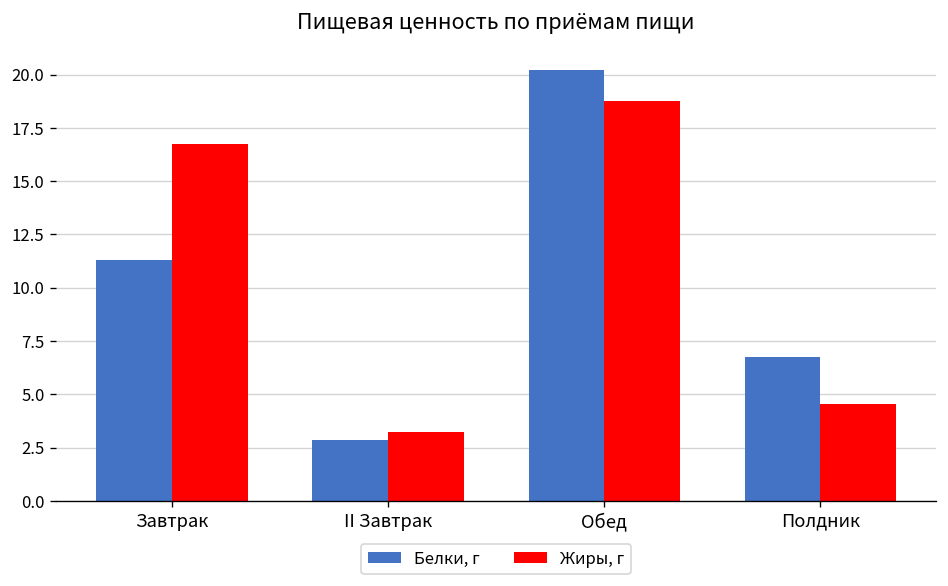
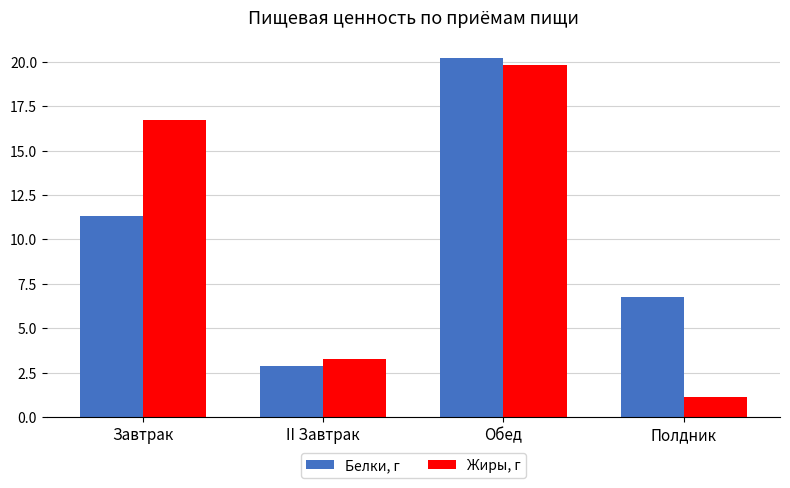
Жиры, г, Обед: 18.8 -> 19.8
Жиры, г, Полдник: 4.5 -> 1.1
